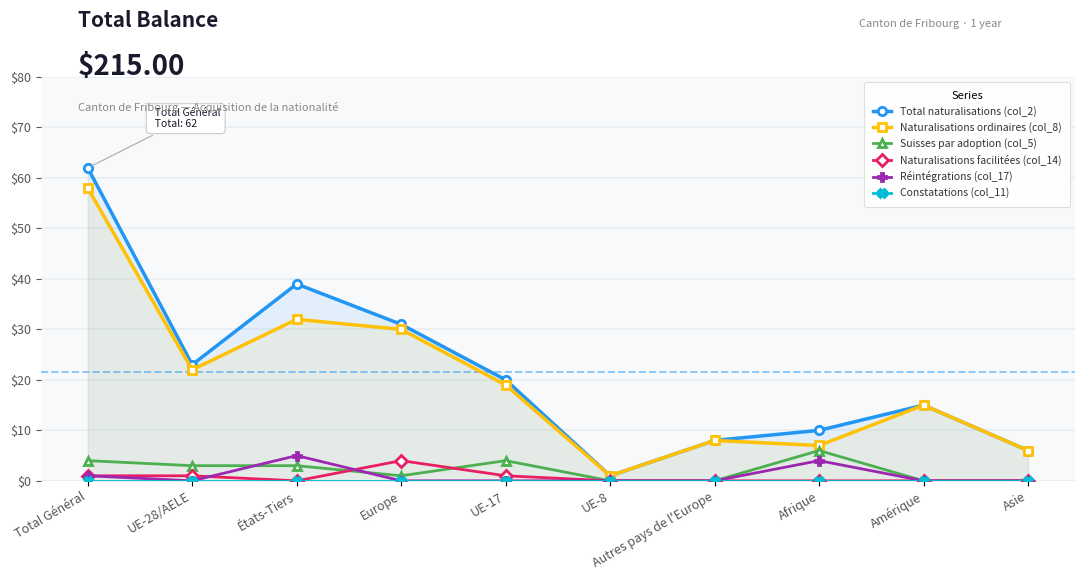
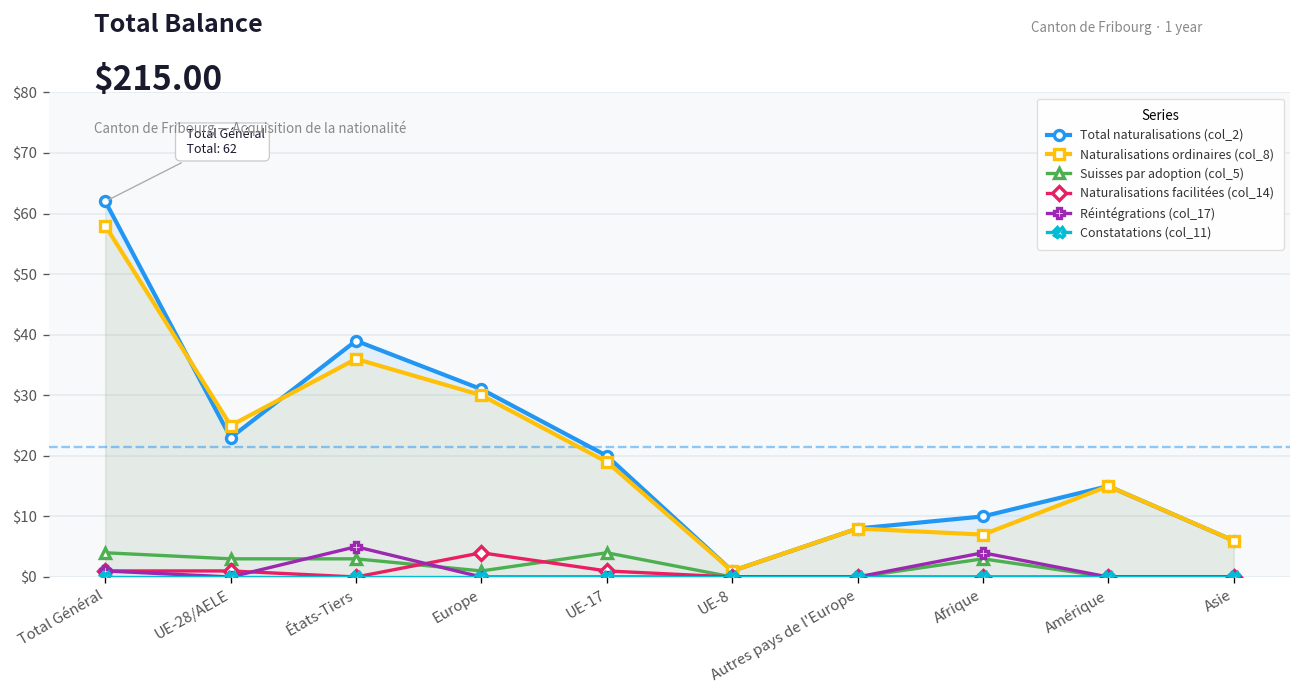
Naturalisations ordinaires (col_8), UE-28/AELE: $22 -> $25
Naturalisations ordinaires (col_8), États-Tiers: $32 -> $36
Suisses par adoption (col_5), Afrique: $6 -> $3
